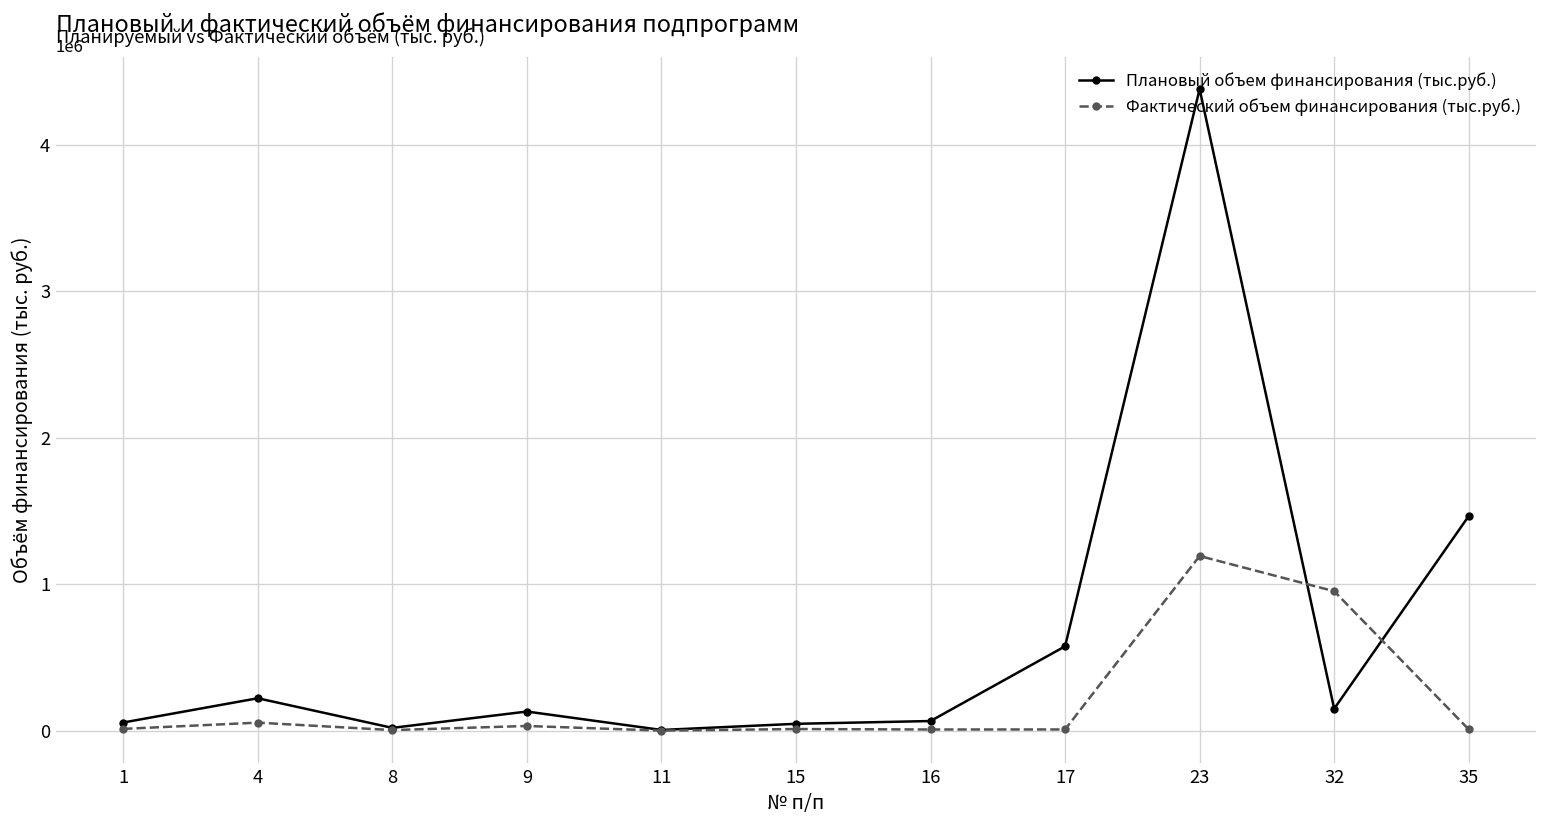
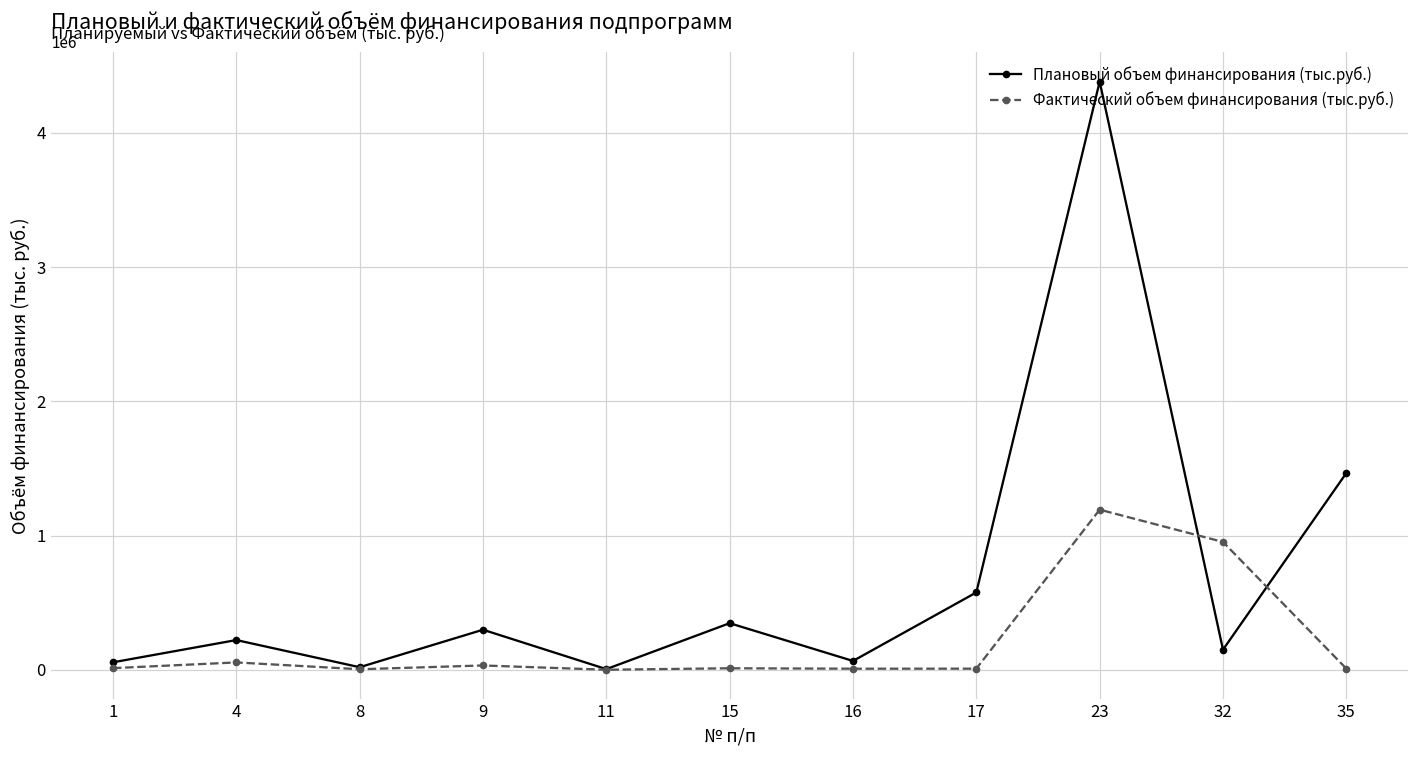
Плановый объем финансирования (тыс.руб.), 9: 130000 -> 300000
Плановый объем финансирования (тыс.руб.), 15: 50000 -> 350000
